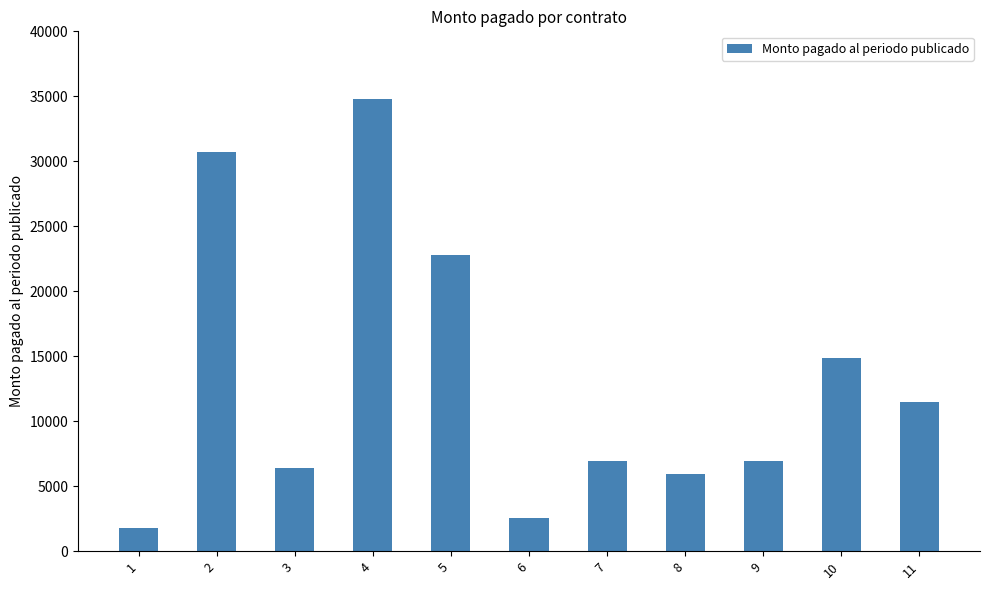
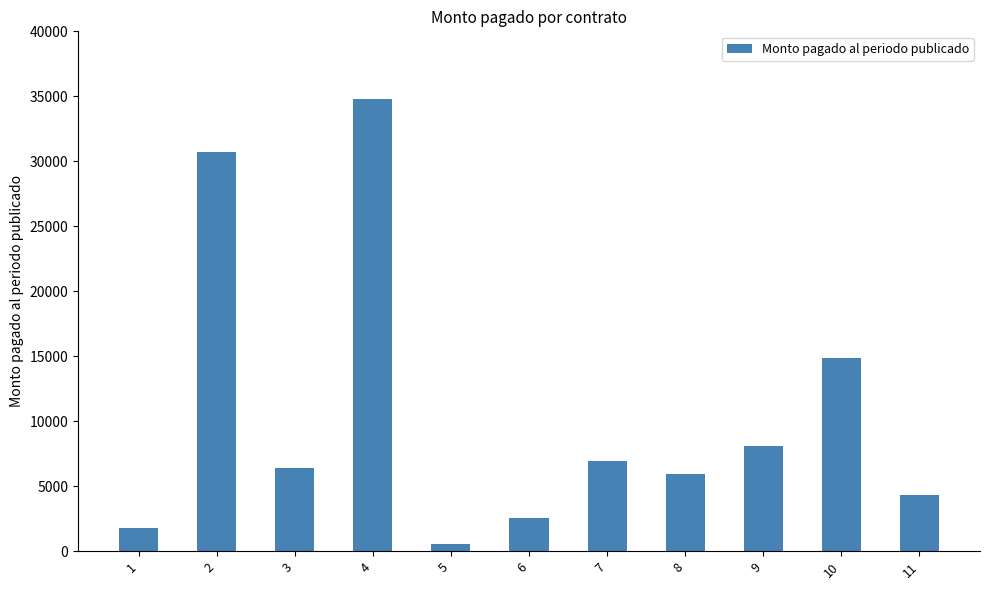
5: 22800 -> 500
9: 6900 -> 8100
11: 11500 -> 4300
